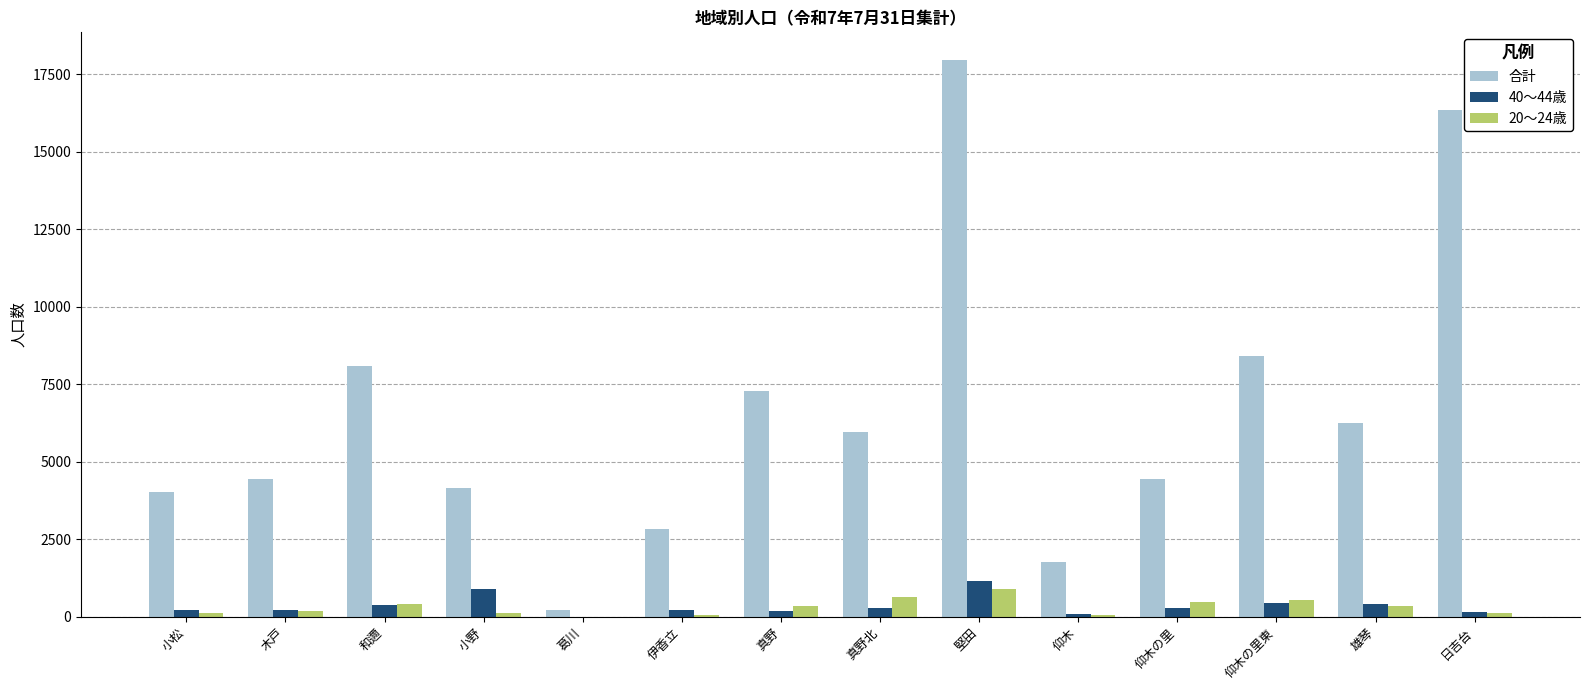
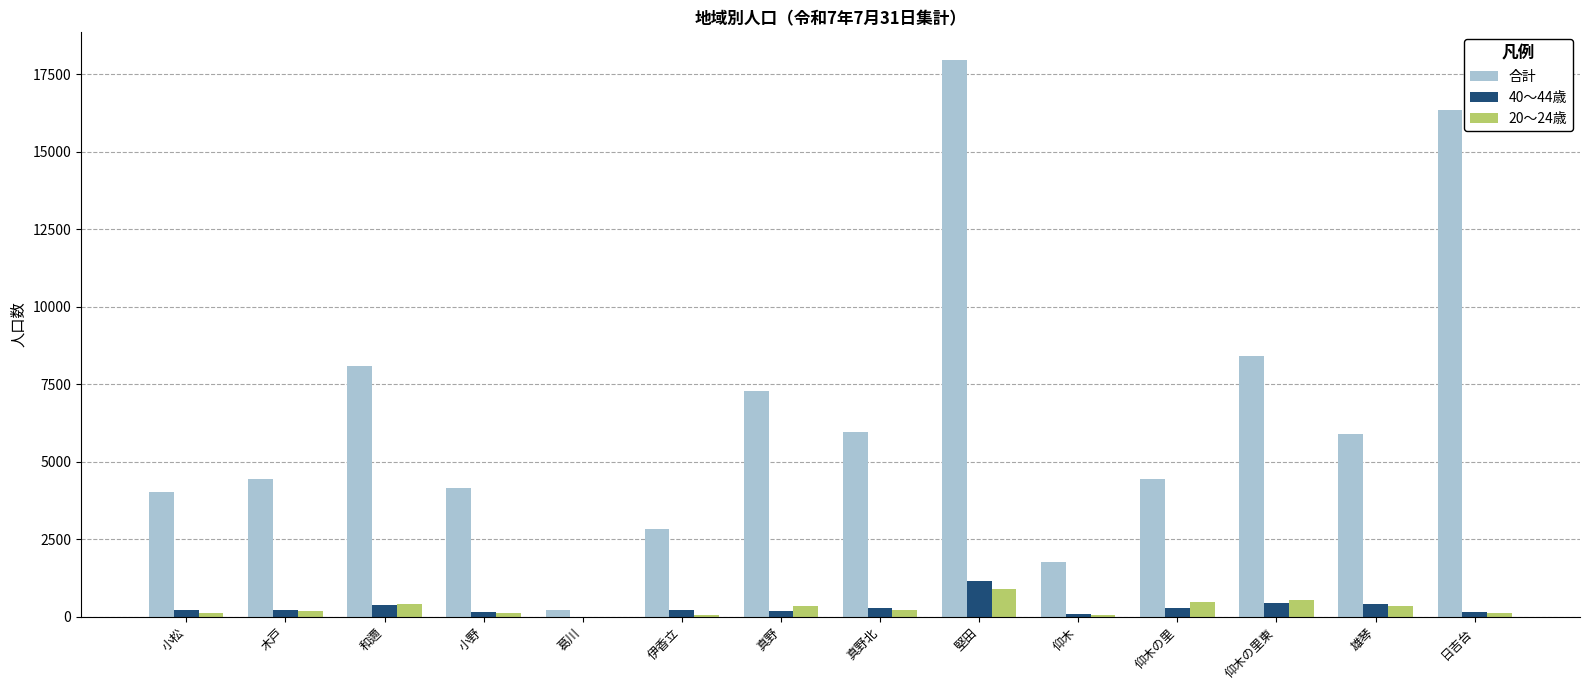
40～44歳, 小野: 900 -> 100
20～24歳, 真野北: 600 -> 200
合計, 雄琴: 6300 -> 5900
